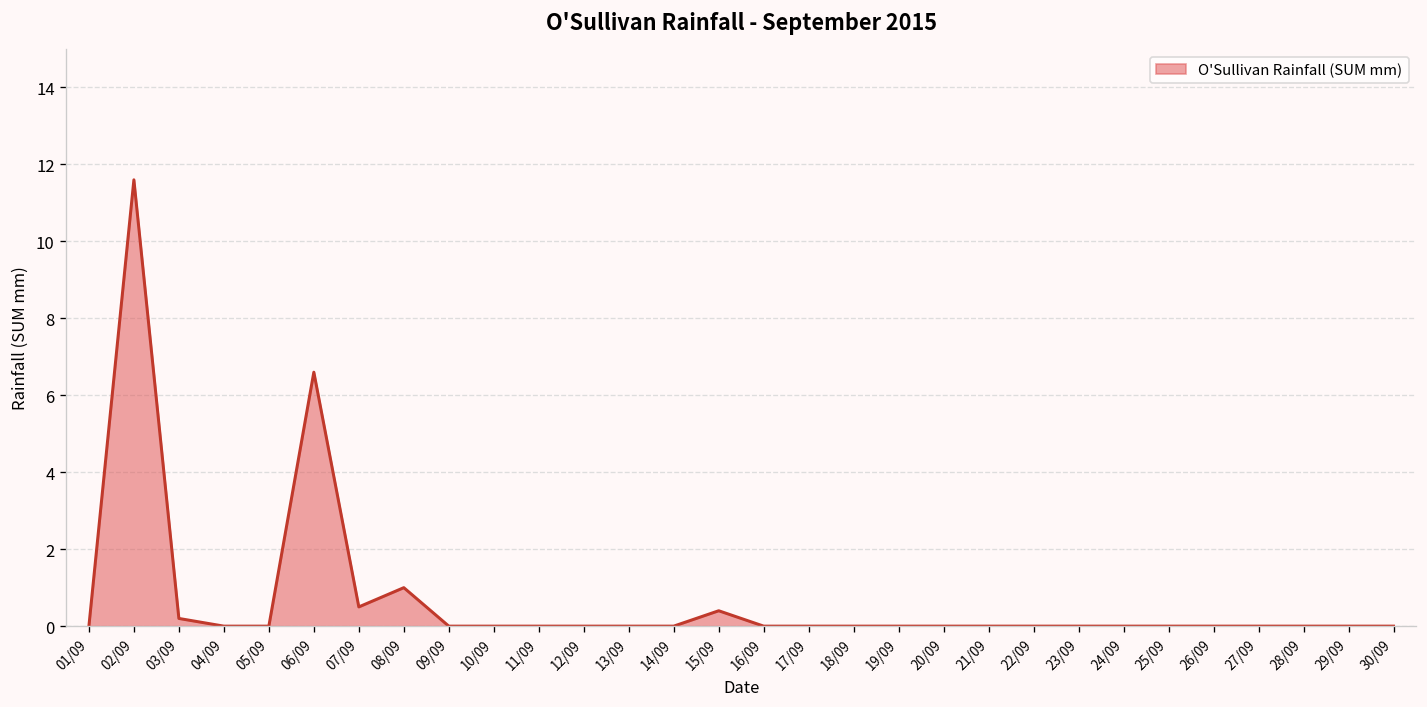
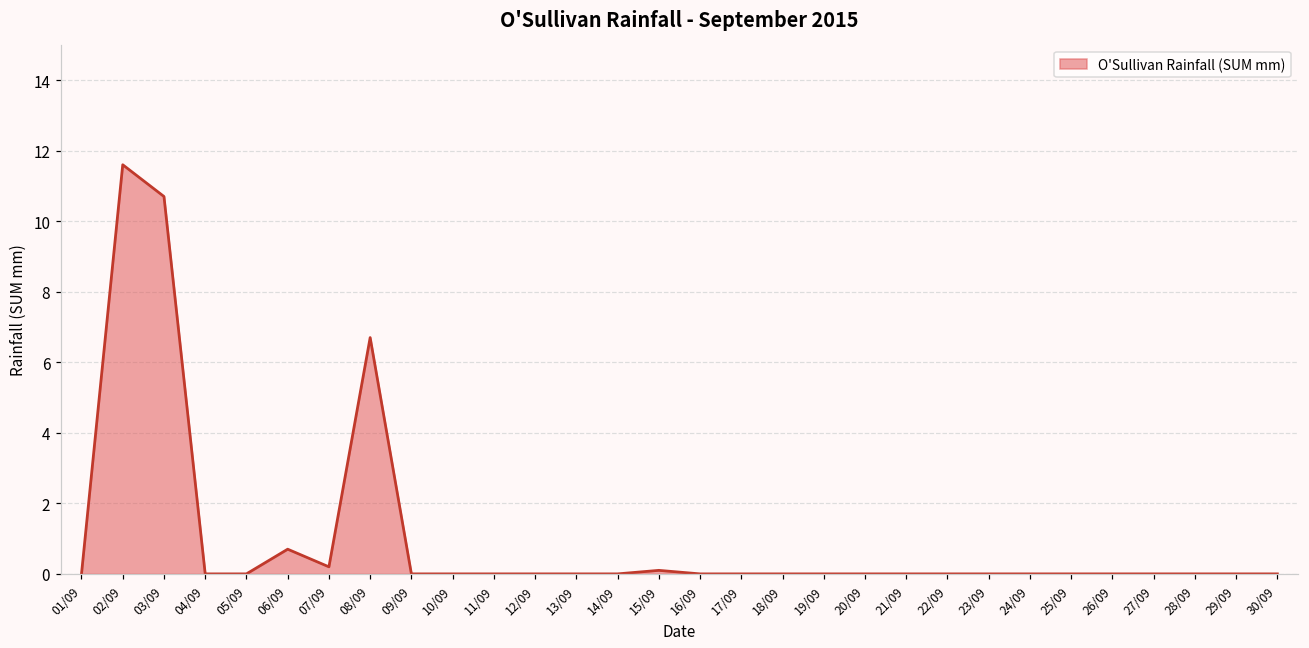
03/09: 0.2 -> 10.7
06/09: 6.6 -> 0.7
07/09: 0.5 -> 0.2
08/09: 1.0 -> 6.7
15/09: 0.4 -> 0.1
